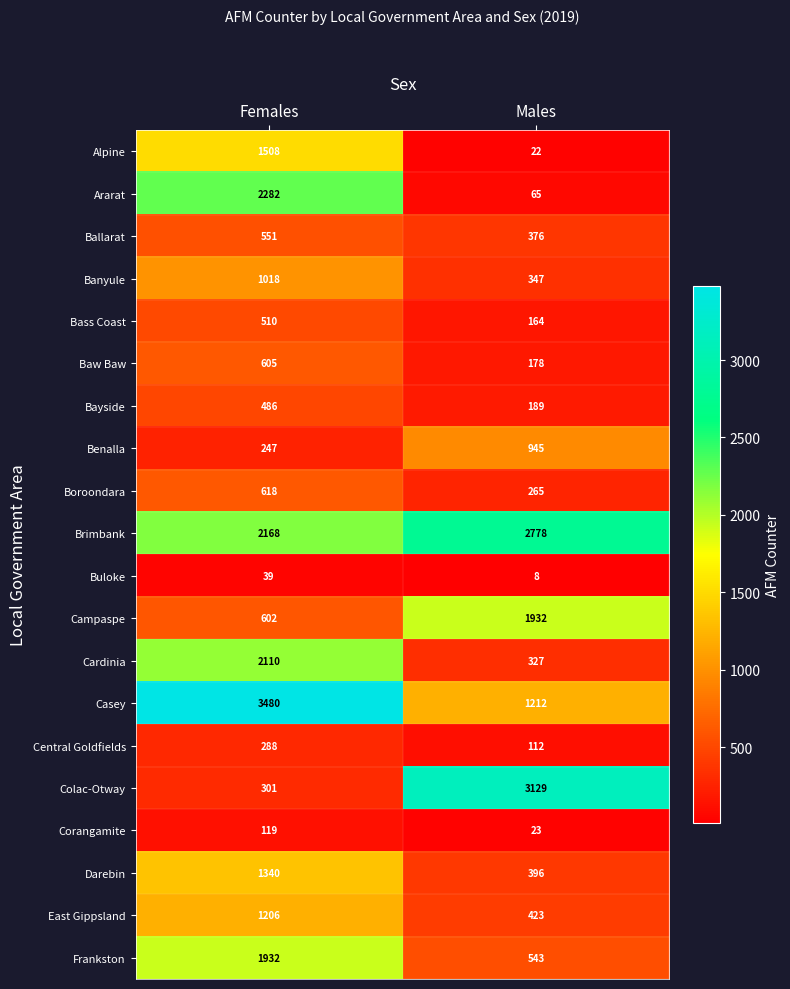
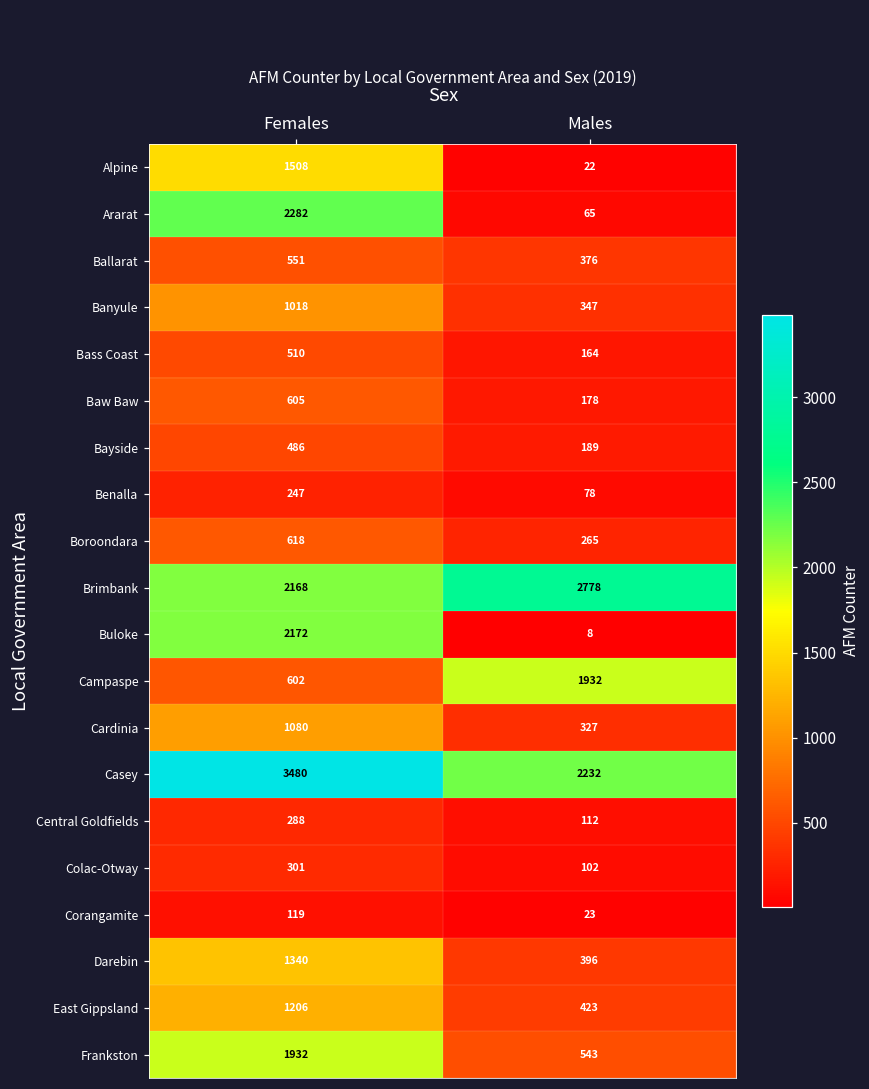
Benalla, Males: 945 -> 78
Buloke, Females: 39 -> 2172
Cardinia, Females: 2110 -> 1080
Casey, Males: 1212 -> 2232
Colac-Otway, Males: 3129 -> 102
